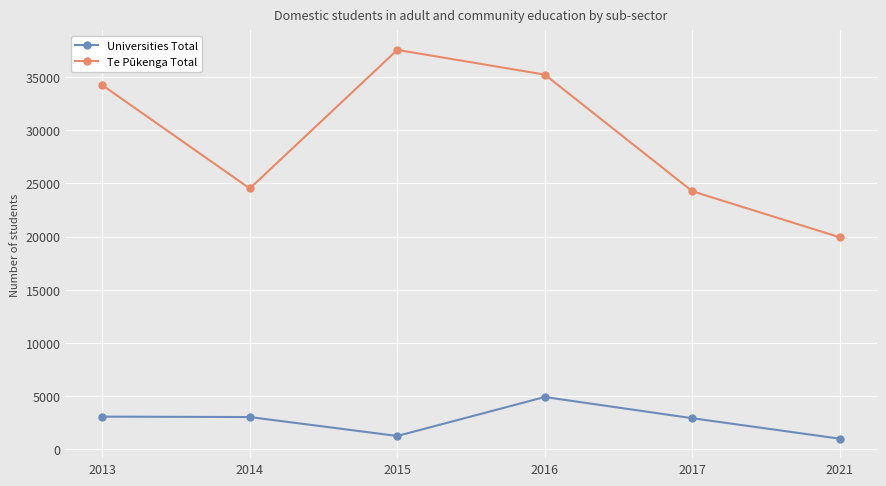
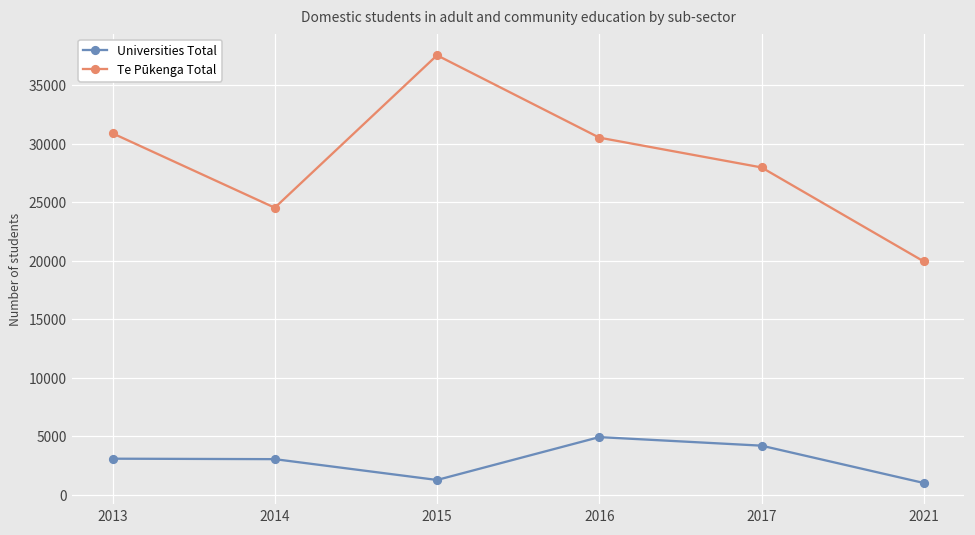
Te Pūkenga Total, 2013: 34200 -> 30900
Te Pūkenga Total, 2016: 35200 -> 30500
Universities Total, 2017: 2900 -> 4200
Te Pūkenga Total, 2017: 24300 -> 28000
